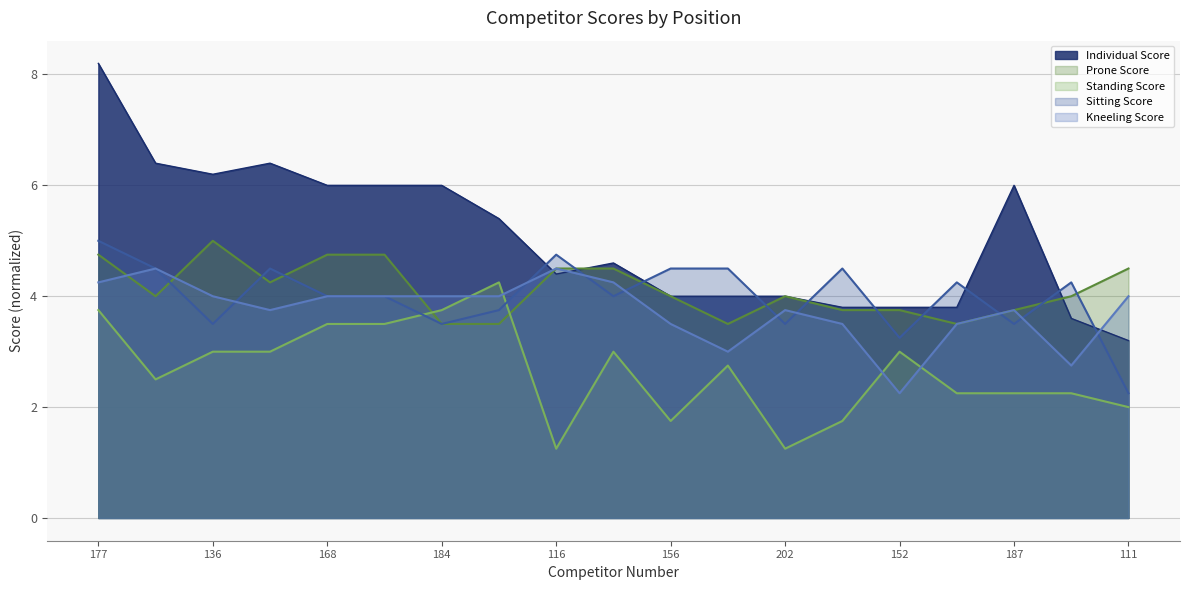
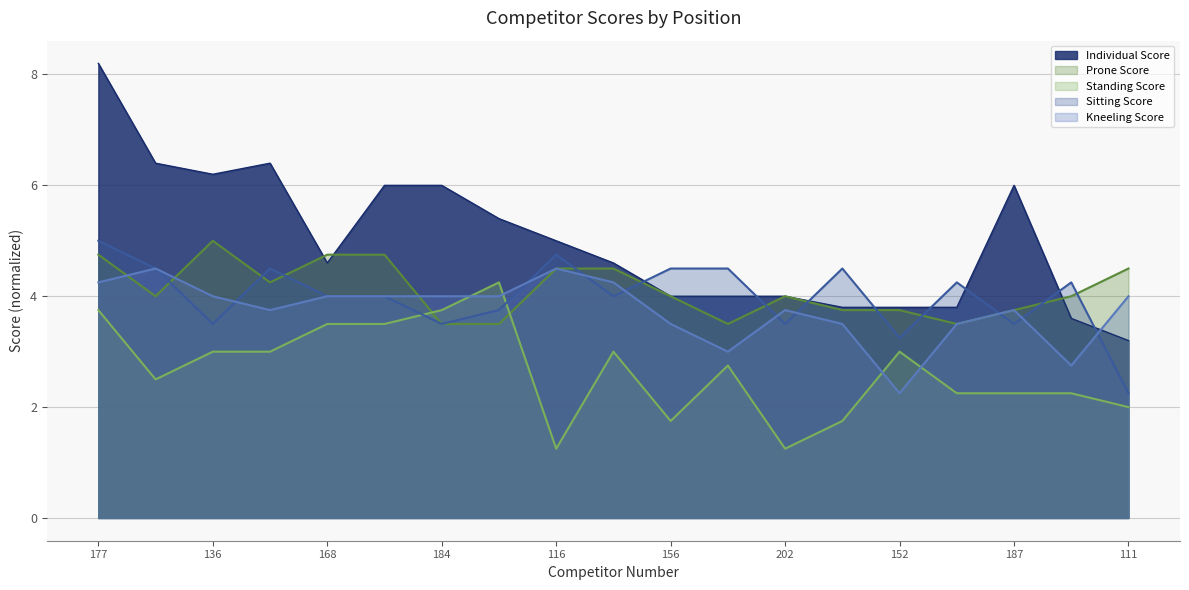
Individual Score, 168: 6.0 -> 4.6
Individual Score, 116: 4.4 -> 5.0
